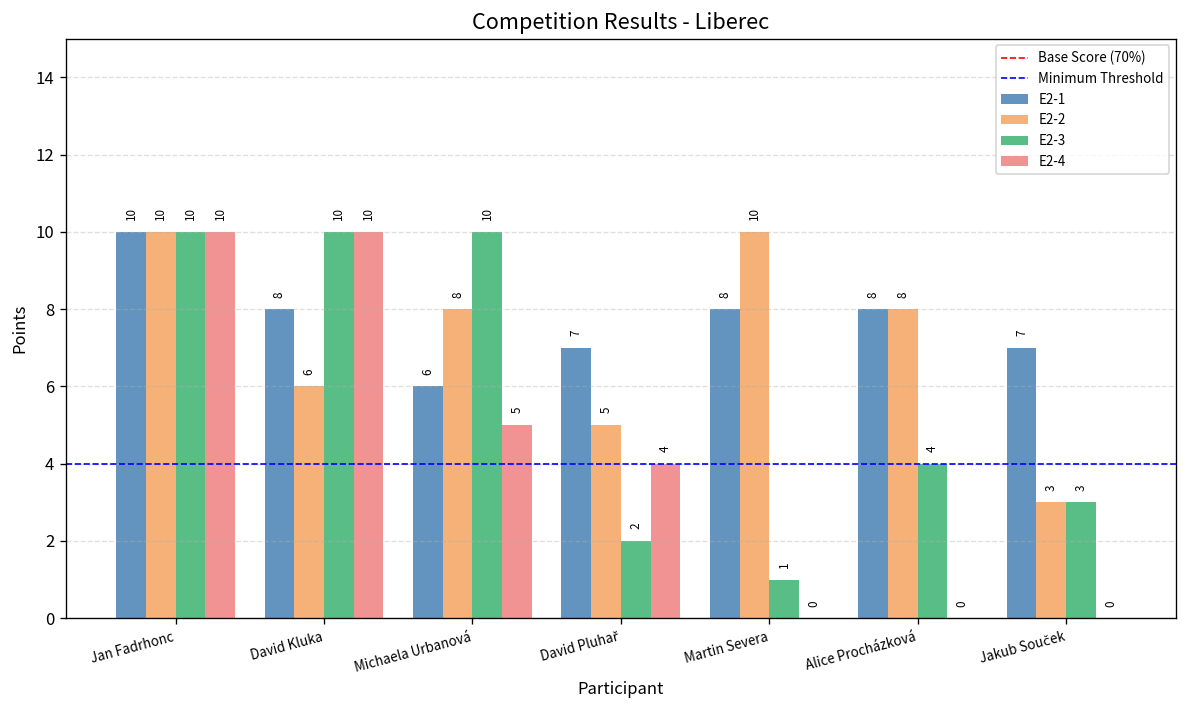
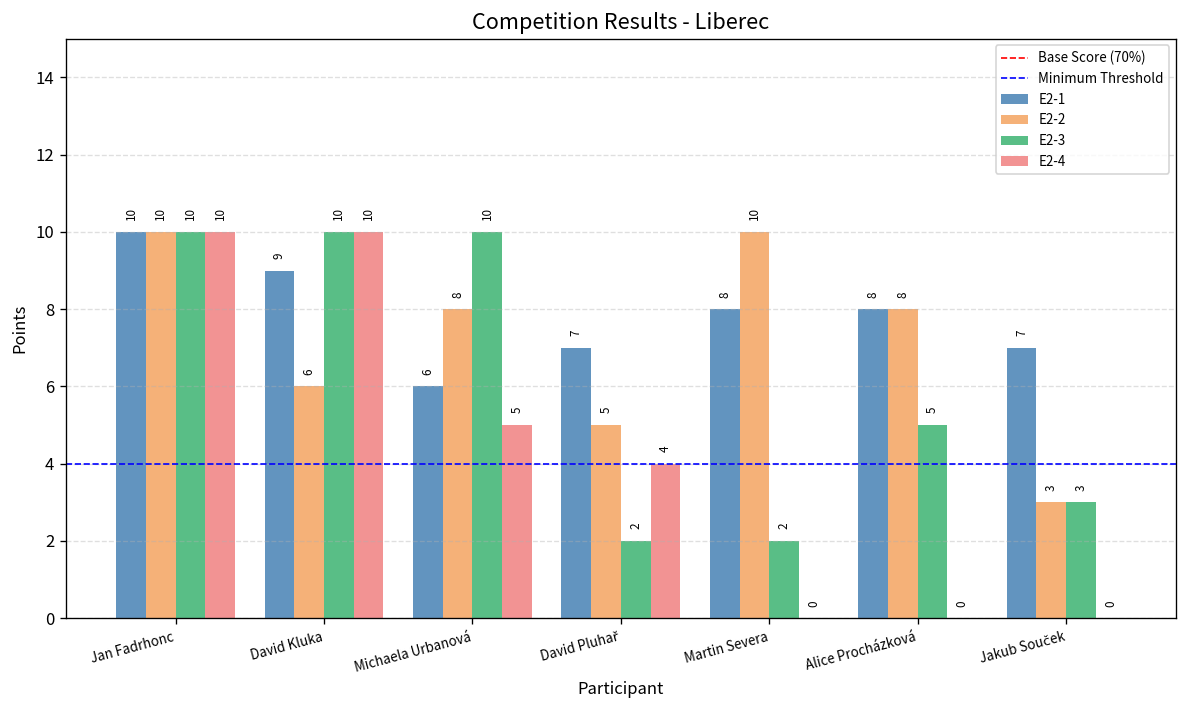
E2-1, David Kluka: 8 -> 9
E2-3, Martin Severa: 1 -> 2
E2-3, Alice Procházková: 4 -> 5
